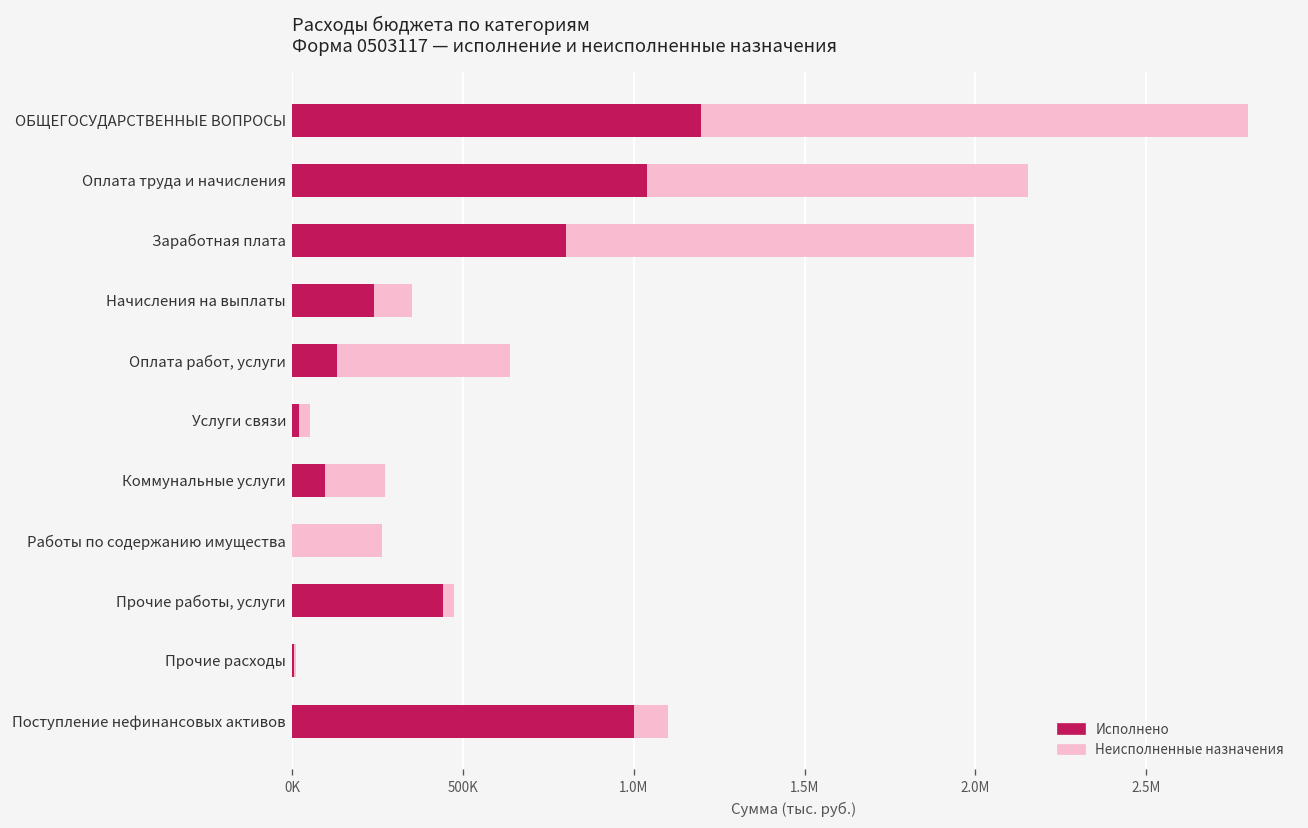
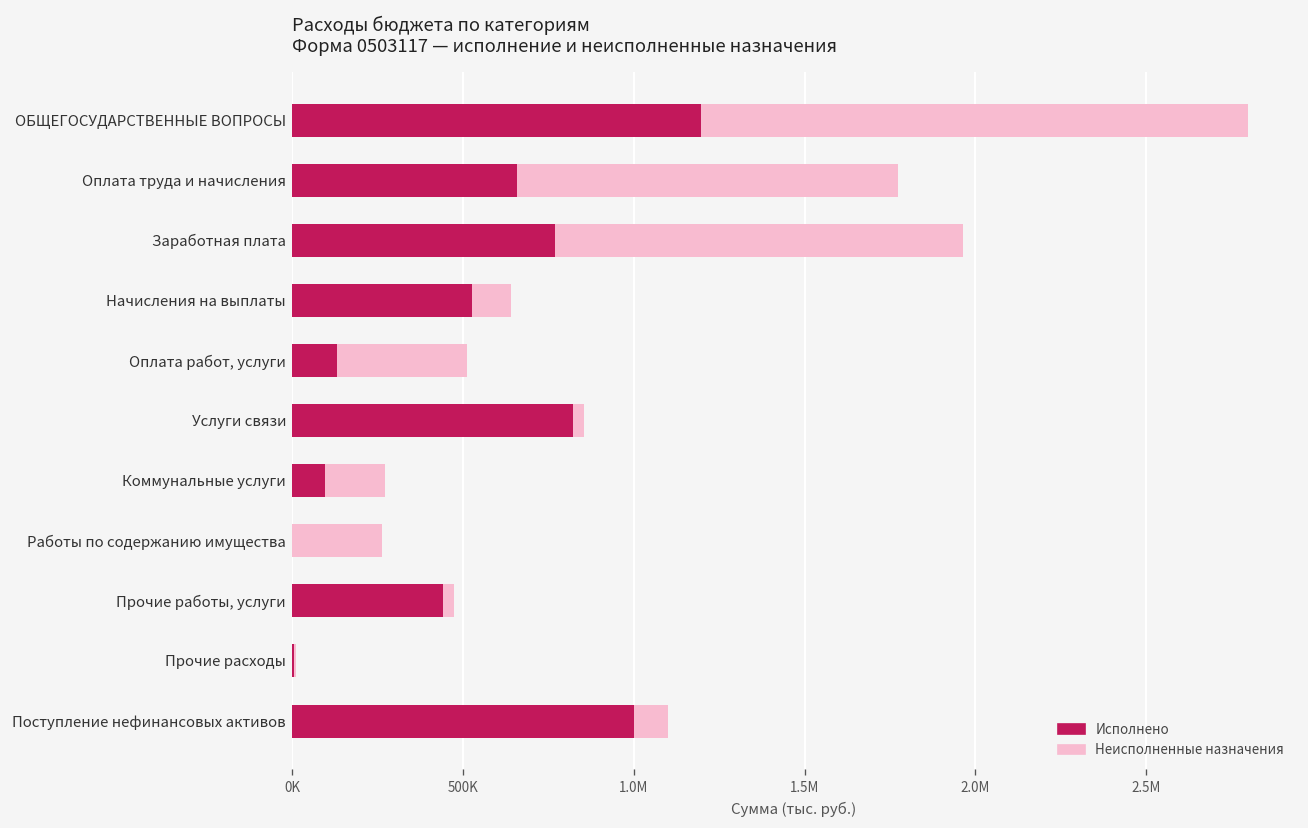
Исполнено, Оплата труда и начисления: 1040000 -> 660000
Исполнено, Заработная плата: 800000 -> 770000
Исполнено, Начисления на выплаты: 240000 -> 530000
Неисполненные назначения, Оплата работ, услуги: 510000 -> 380000
Исполнено, Услуги связи: 20000 -> 820000
